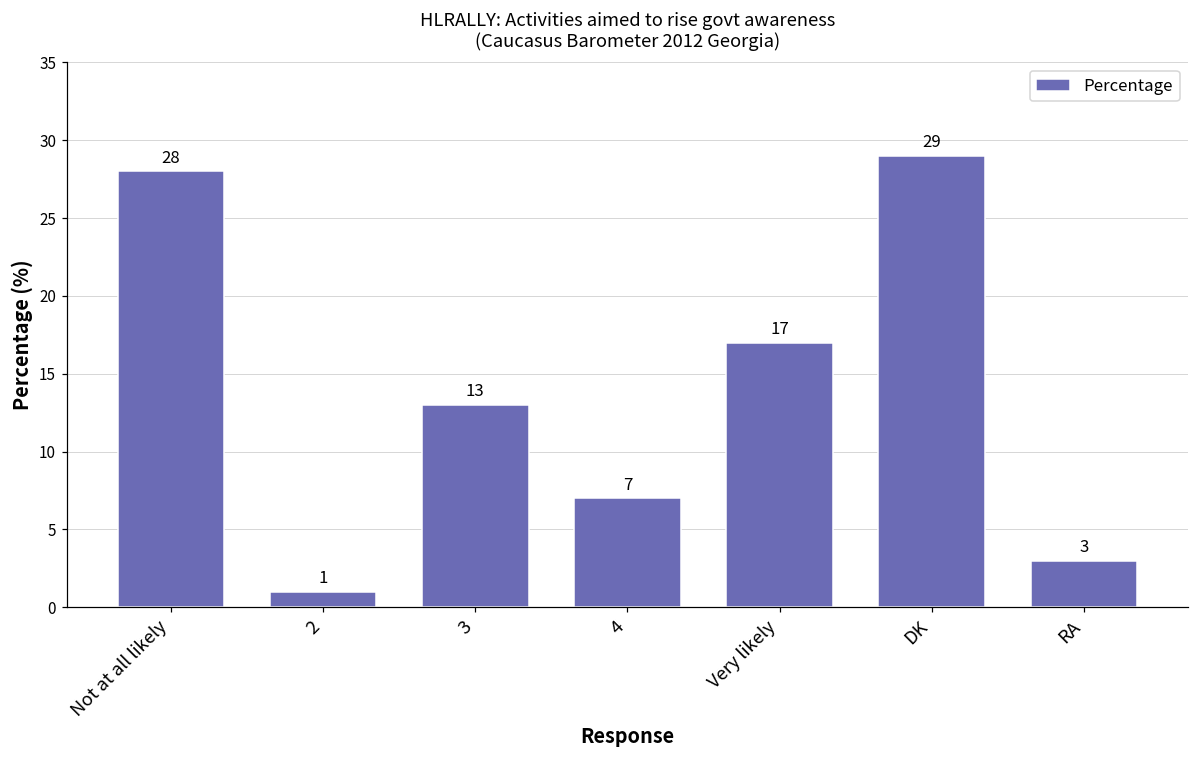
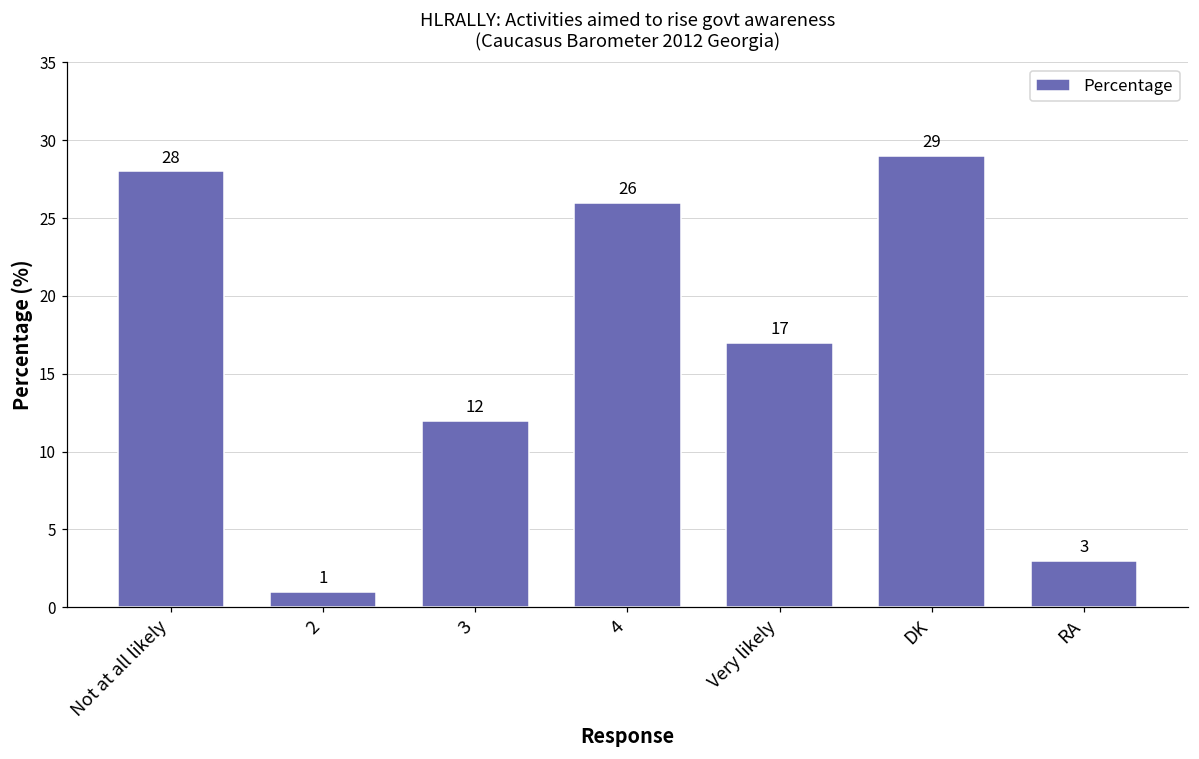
3: 13 -> 12
4: 7 -> 26
